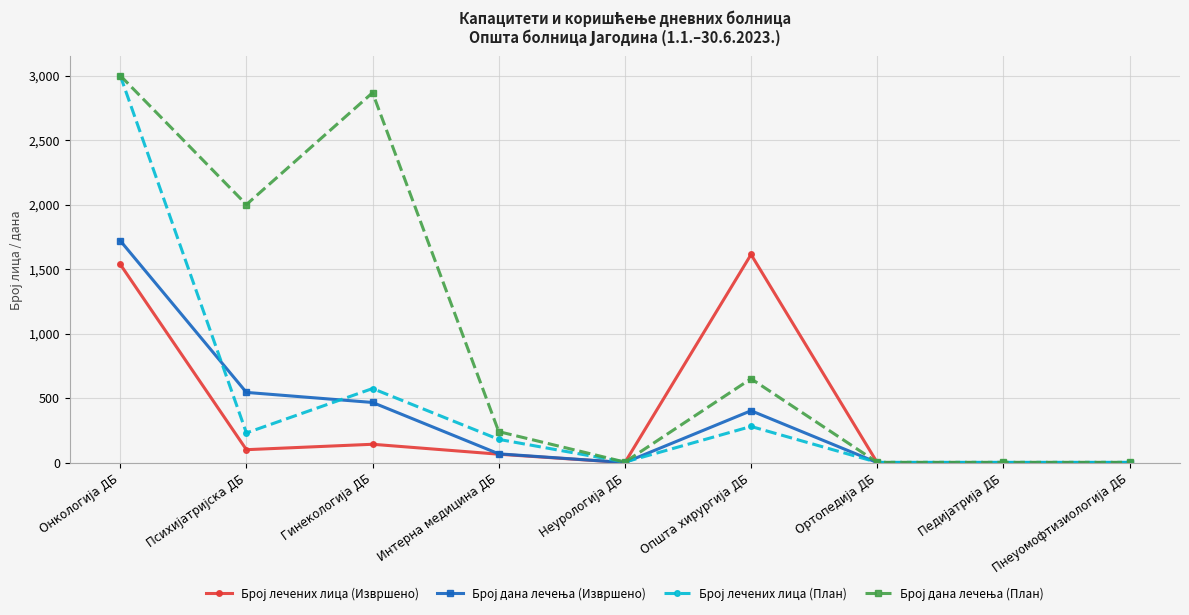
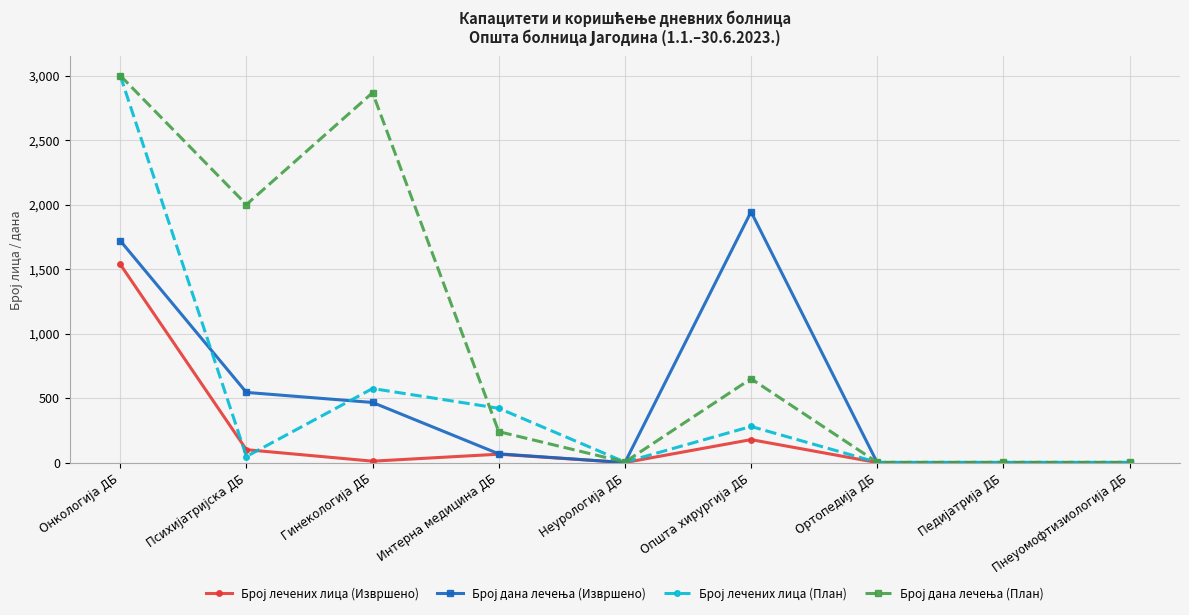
Број лечених лица (План), Психијатријска ДБ: 230 -> 50
Број лечених лица (Извршено), Гинекологија ДБ: 140 -> 10
Број лечених лица (План), Интерна медицина ДБ: 180 -> 420
Број лечених лица (Извршено), Општа хирургија ДБ: 1,610 -> 180
Број дана лечења (Извршено), Општа хирургија ДБ: 400 -> 1,940
